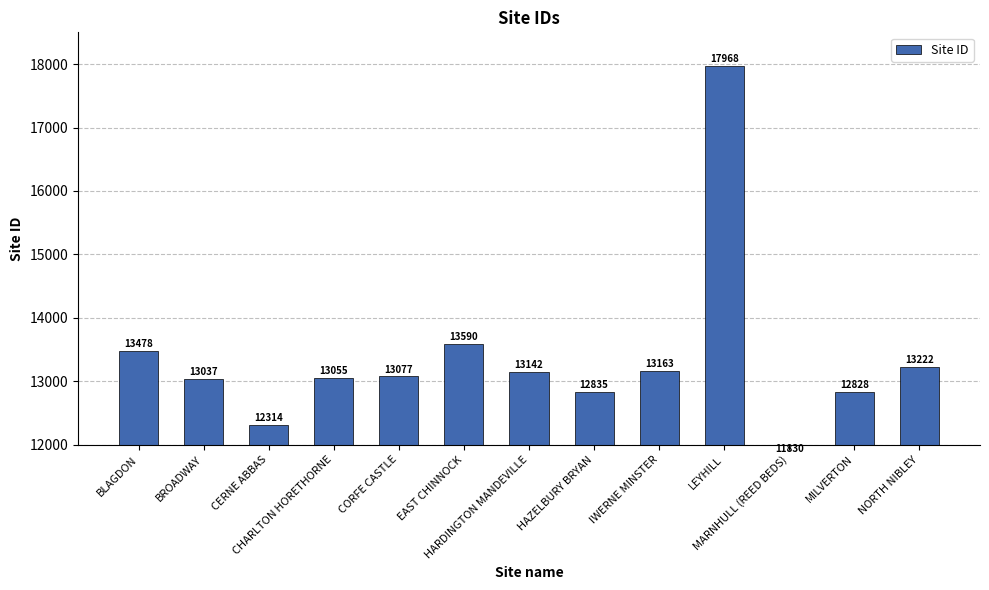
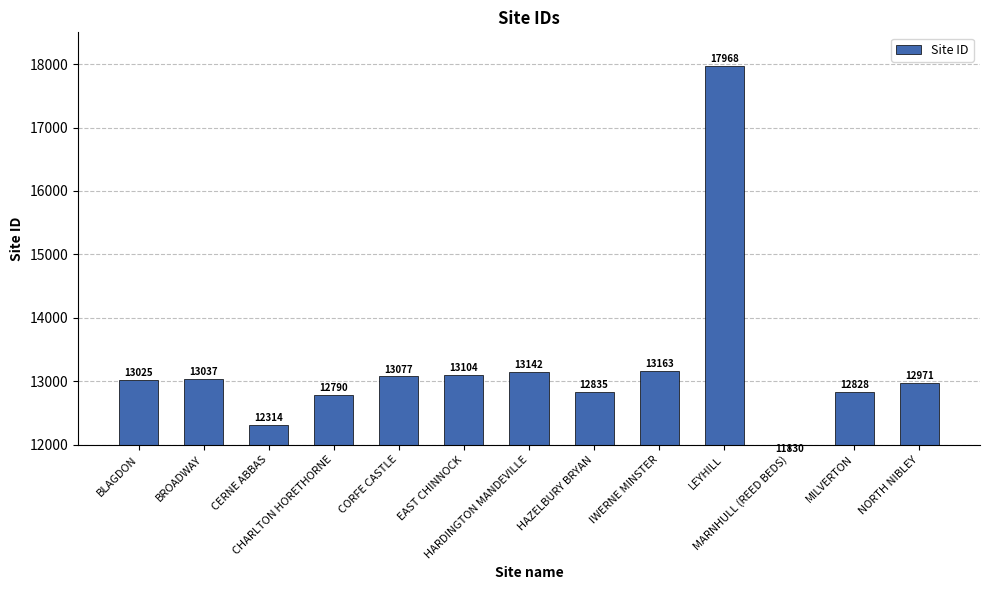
BLAGDON: 13478 -> 13025
CHARLTON HORETHORNE: 13055 -> 12790
EAST CHINNOCK: 13590 -> 13104
NORTH NIBLEY: 13222 -> 12971
